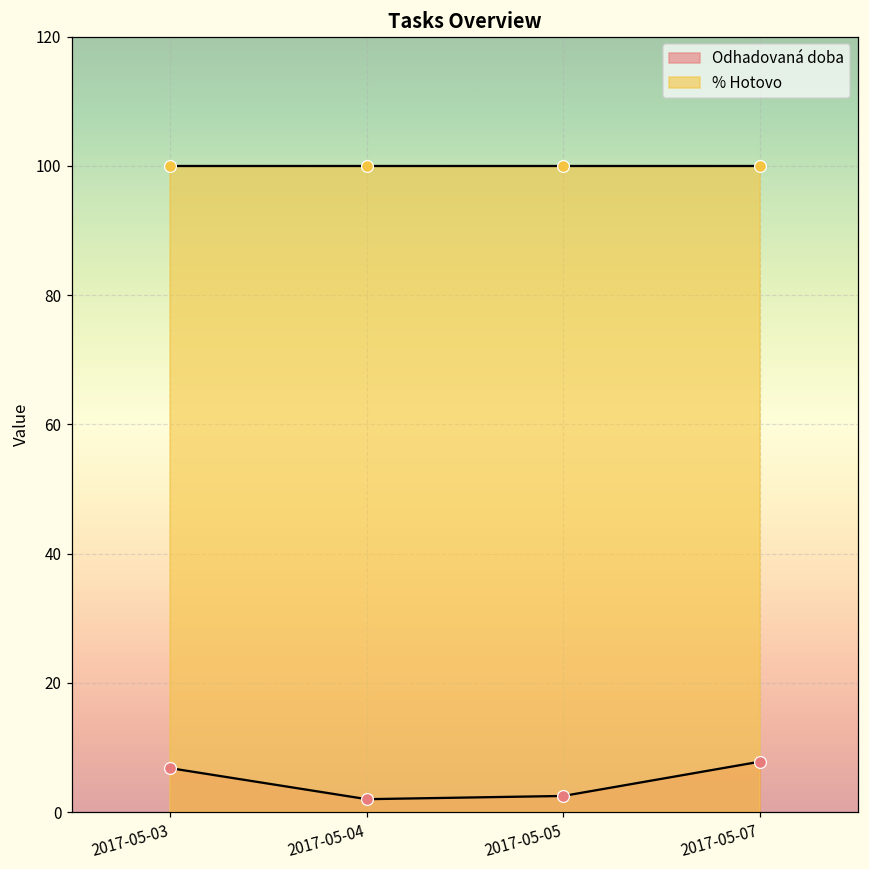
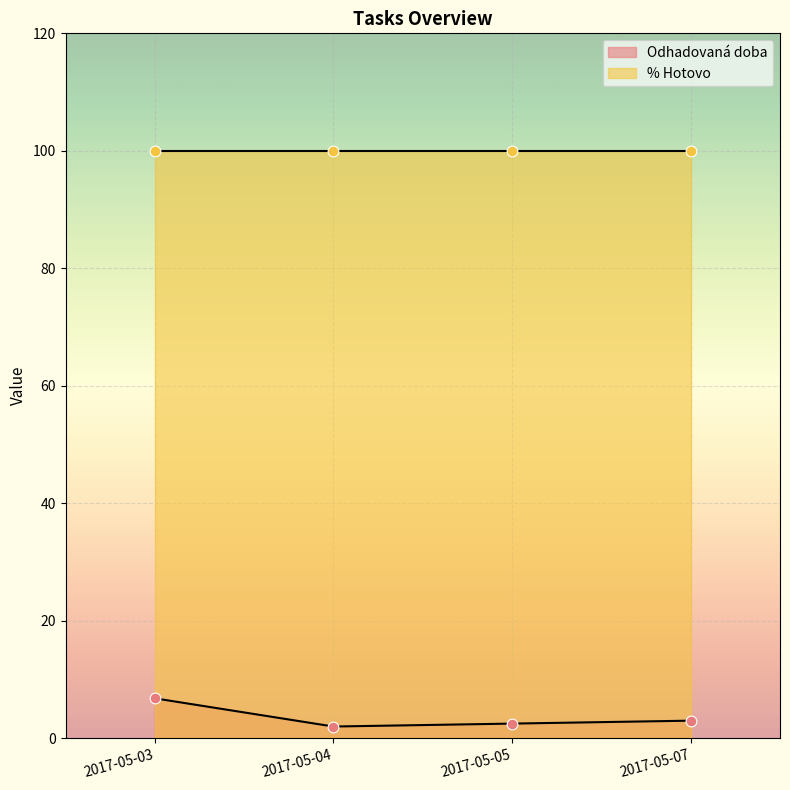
Odhadovaná doba, 2017-05-07: 8 -> 3
